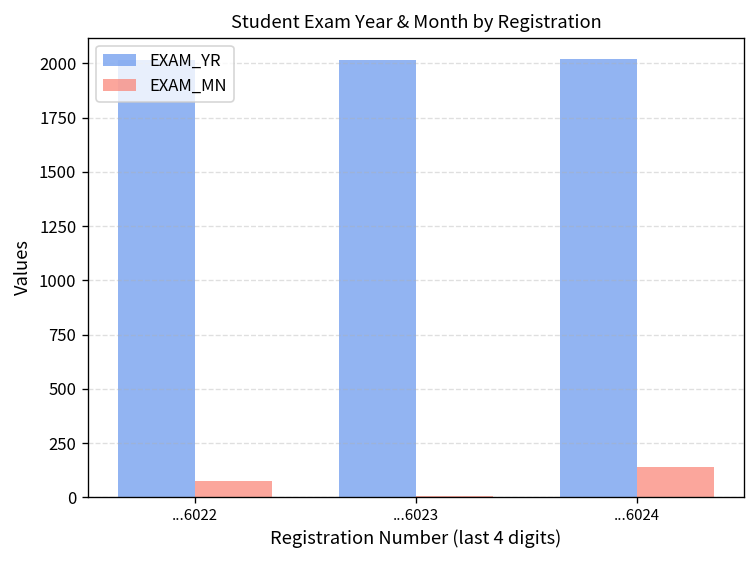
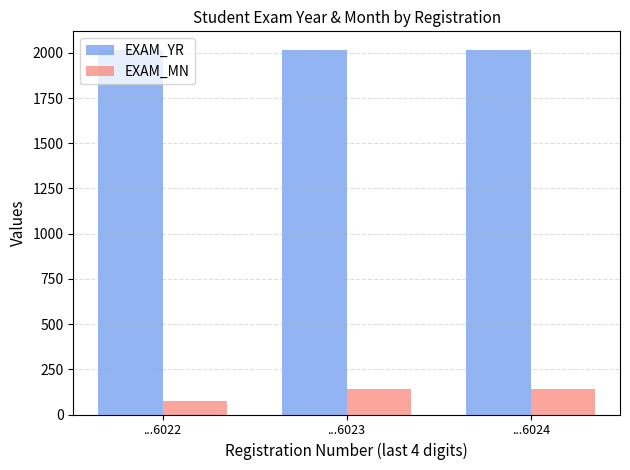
EXAM_MN, ...6023: 10 -> 140
